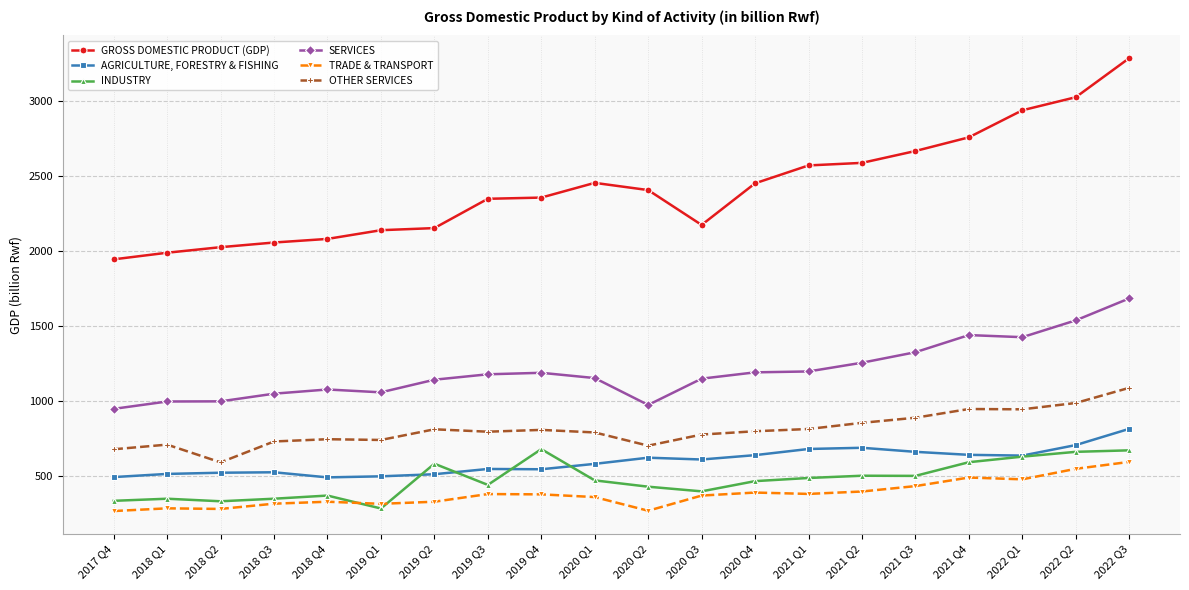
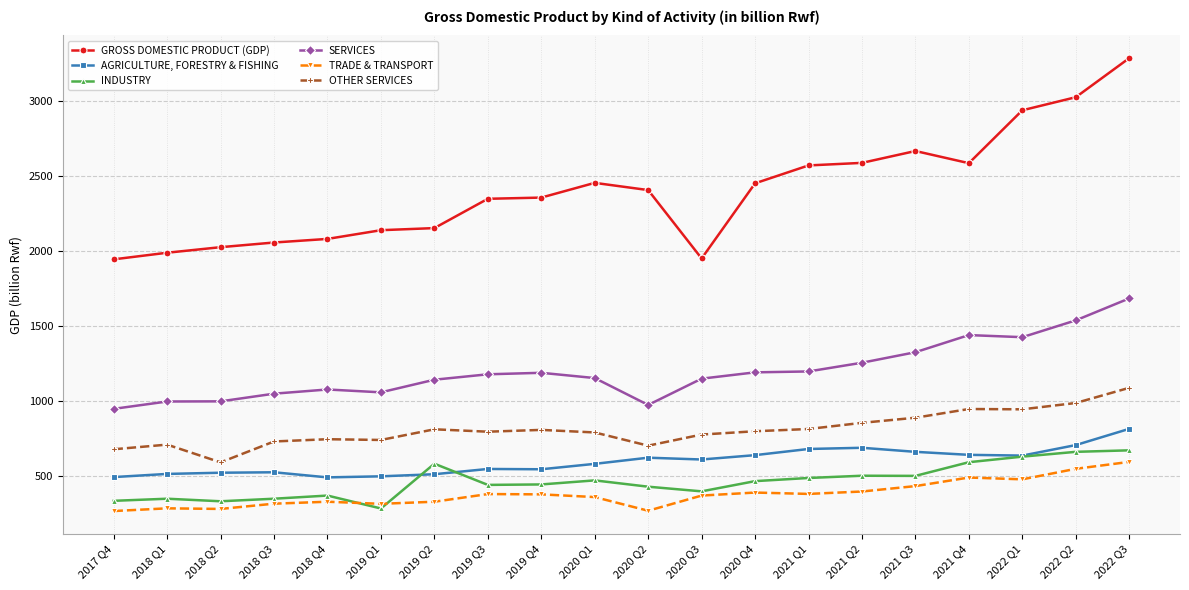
INDUSTRY, 2019 Q4: 680 -> 450
GROSS DOMESTIC PRODUCT (GDP), 2020 Q3: 2170 -> 1950
GROSS DOMESTIC PRODUCT (GDP), 2021 Q4: 2760 -> 2580
